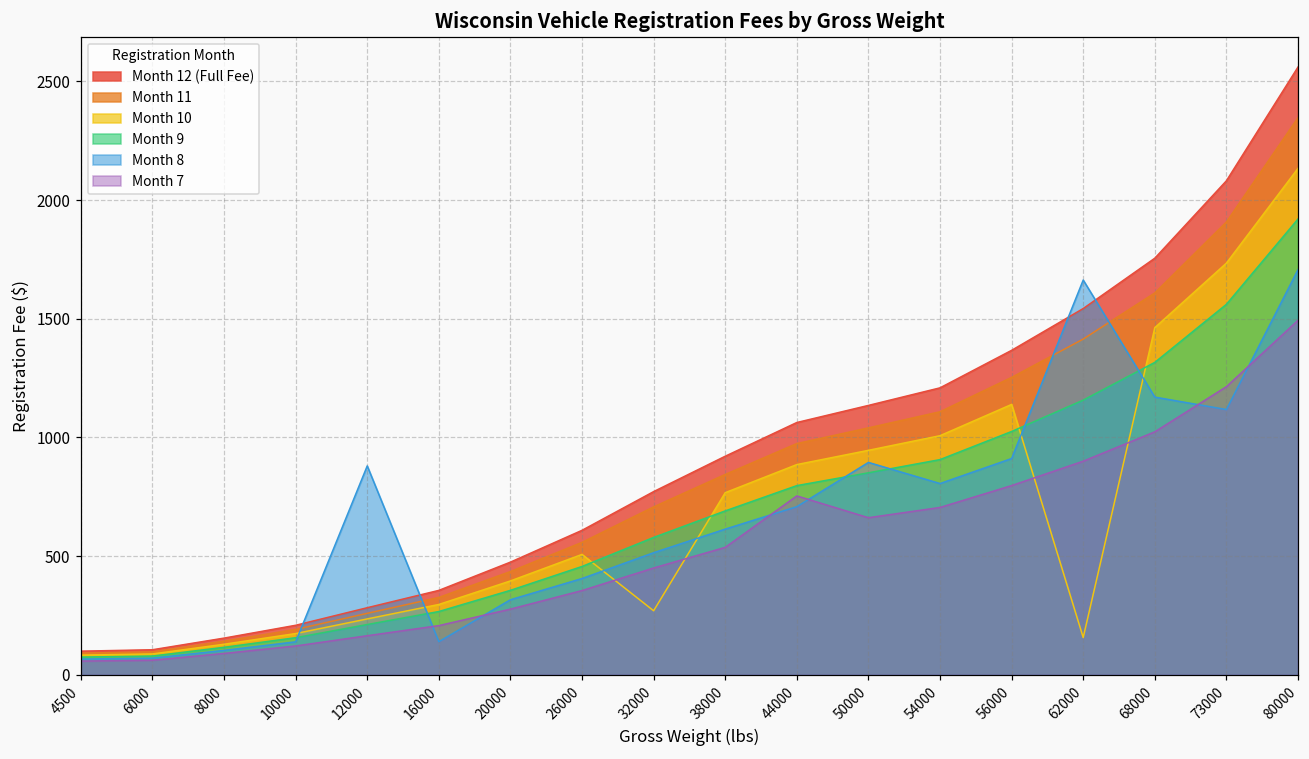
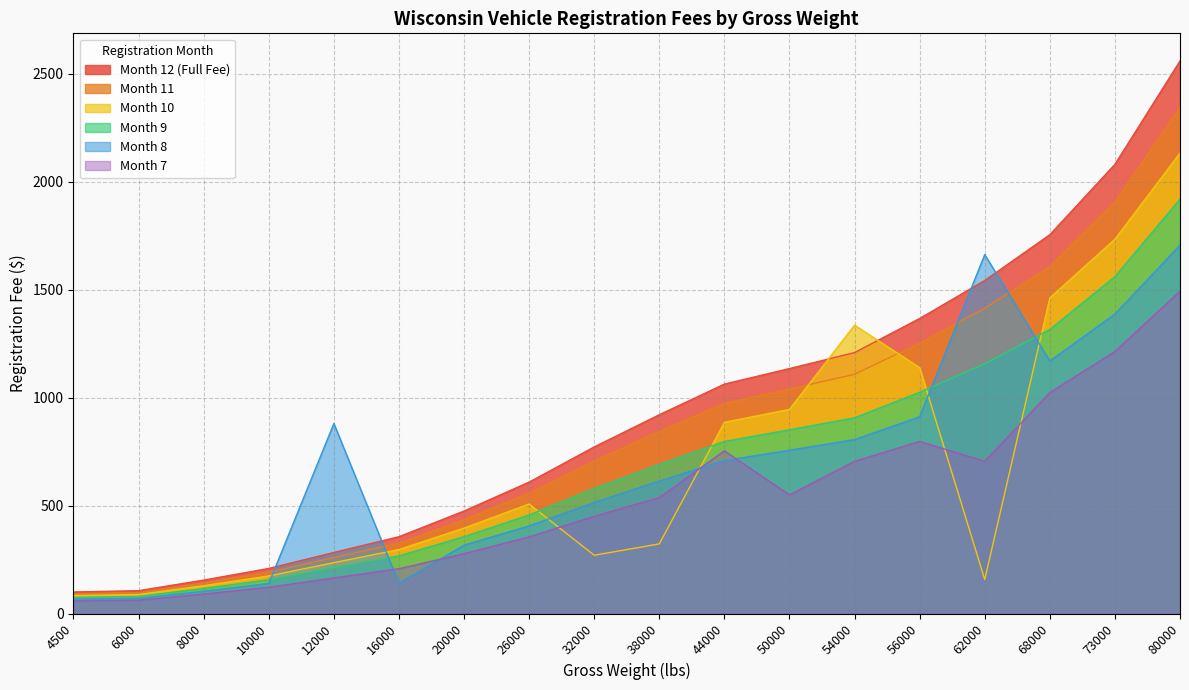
Month 10, 38000: 770 -> 320
Month 8, 50000: 890 -> 760
Month 7, 50000: 660 -> 550
Month 10, 54000: 1010 -> 1340
Month 7, 62000: 900 -> 710
Month 8, 73000: 1120 -> 1390
